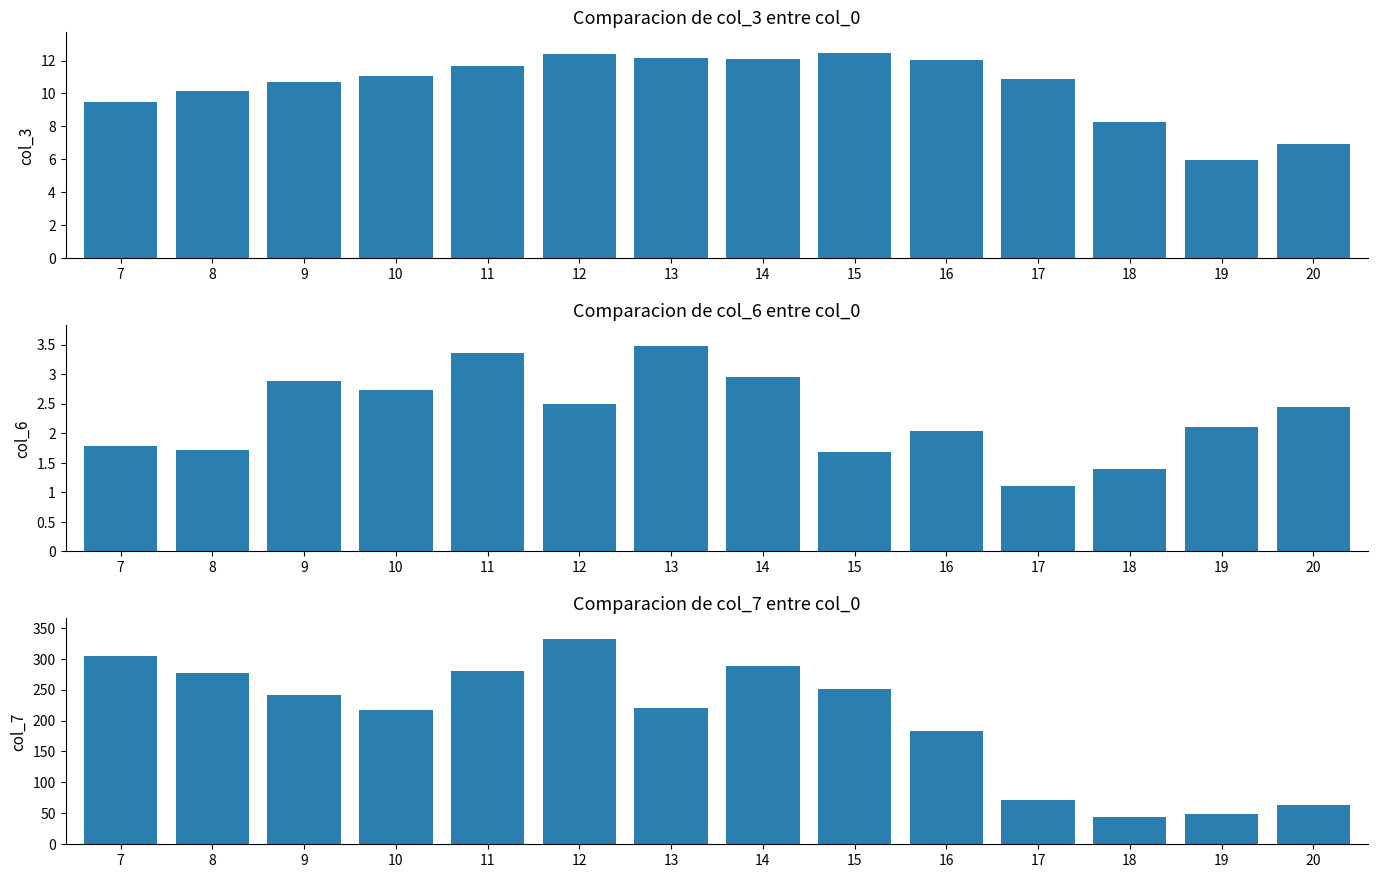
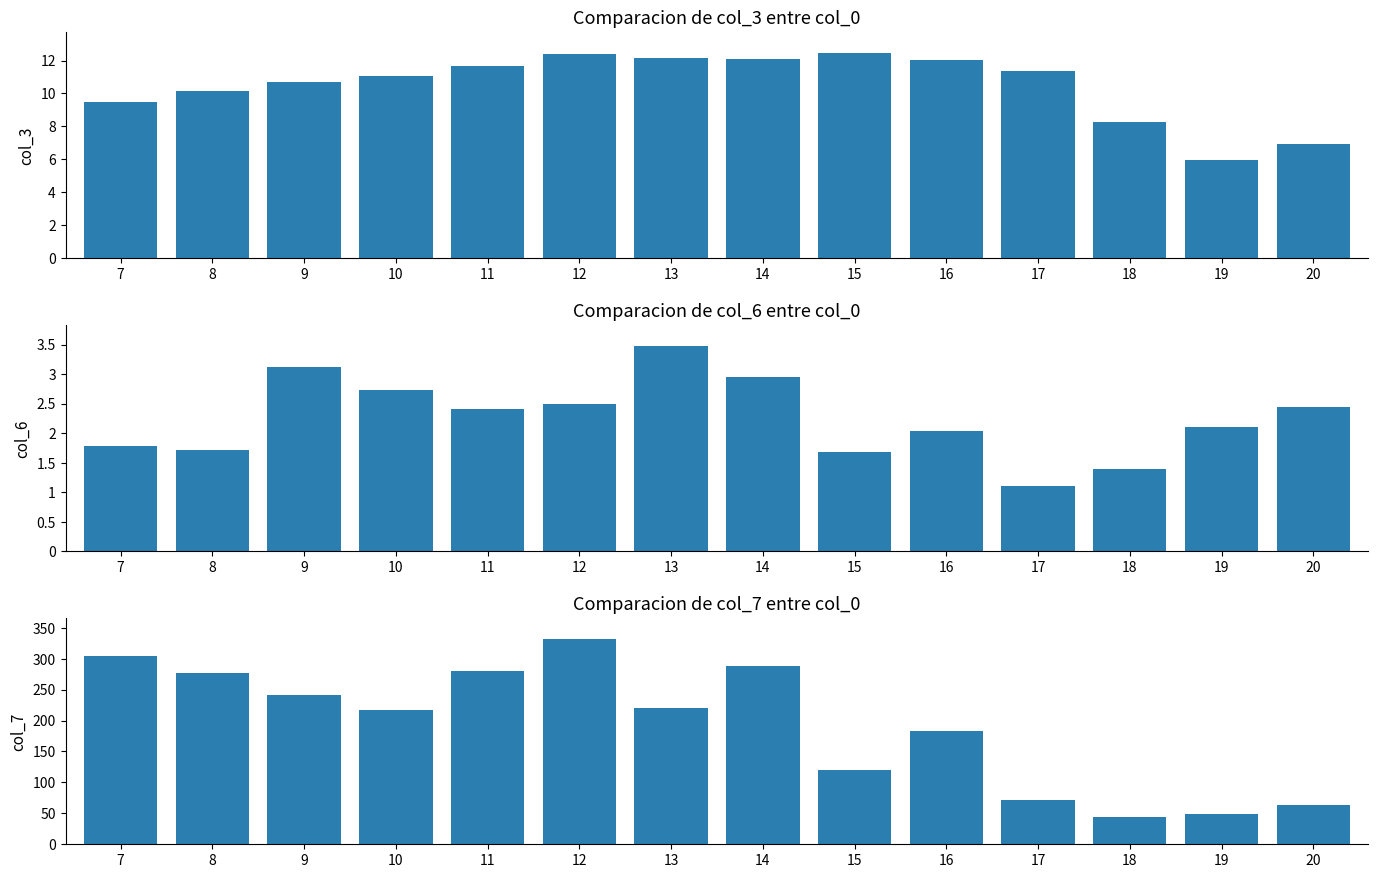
Comparacion de col_3 entre col_0, 17: 10.9 -> 11.4
Comparacion de col_6 entre col_0, 9: 2.9 -> 3.1
Comparacion de col_6 entre col_0, 11: 3.4 -> 2.4
Comparacion de col_7 entre col_0, 15: 250 -> 120
